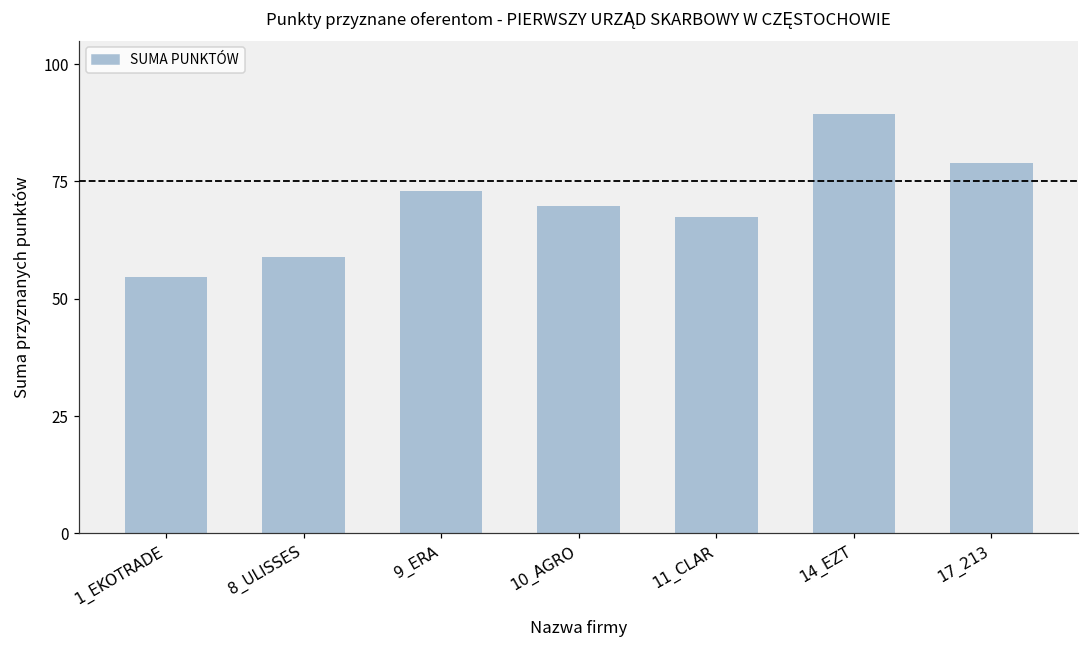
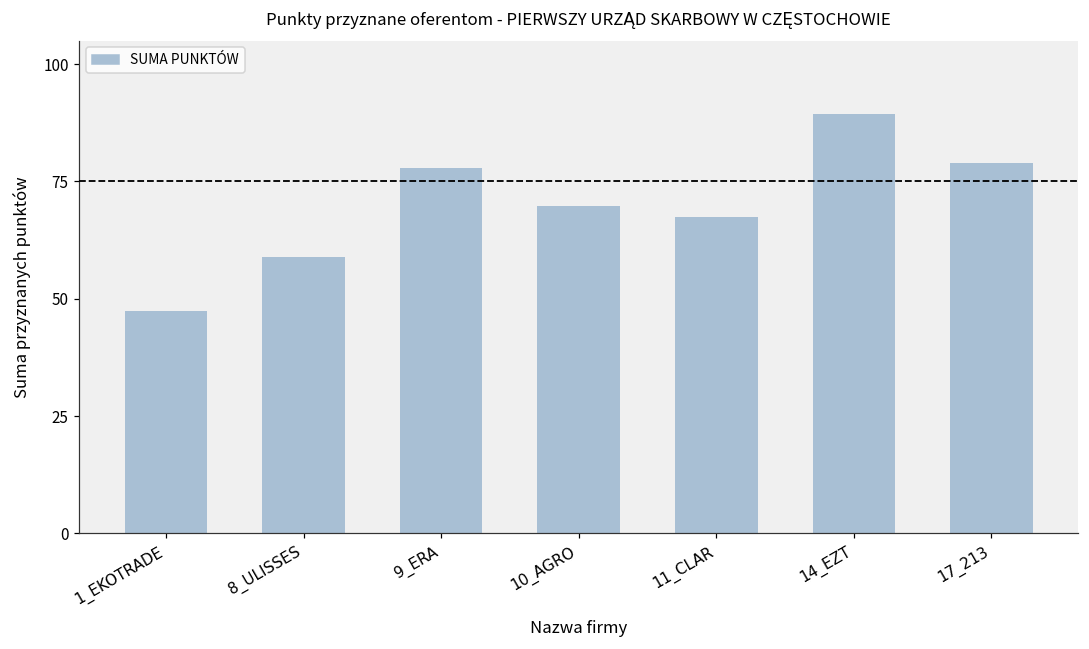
1_EKOTRADE: 55 -> 47
9_ERA: 73 -> 78
